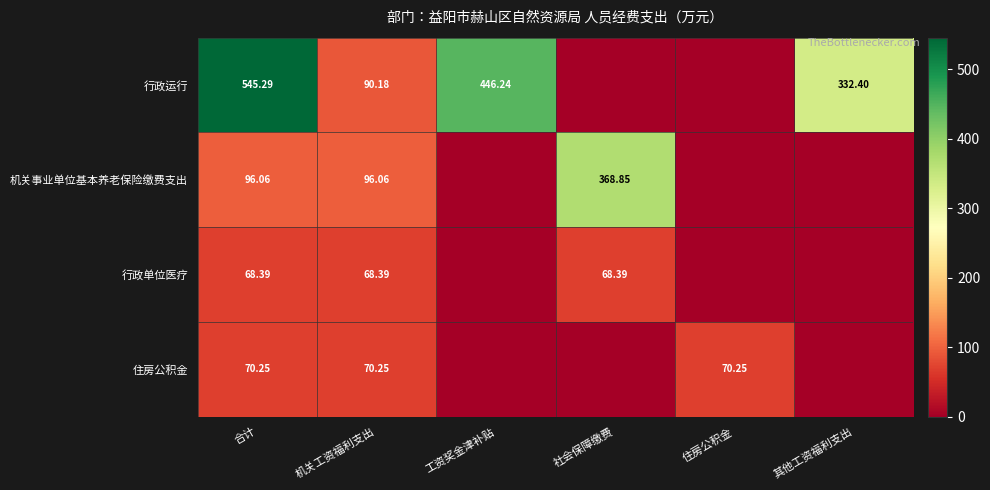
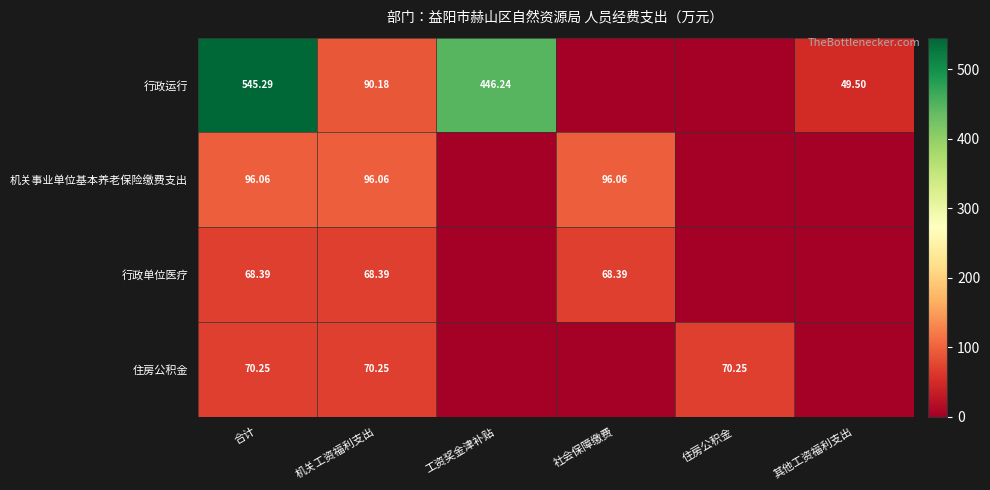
行政运行, 其他工资福利支出: 332.40 -> 49.50
机关事业单位基本养老保险缴费支出, 社会保障缴费: 368.85 -> 96.06
